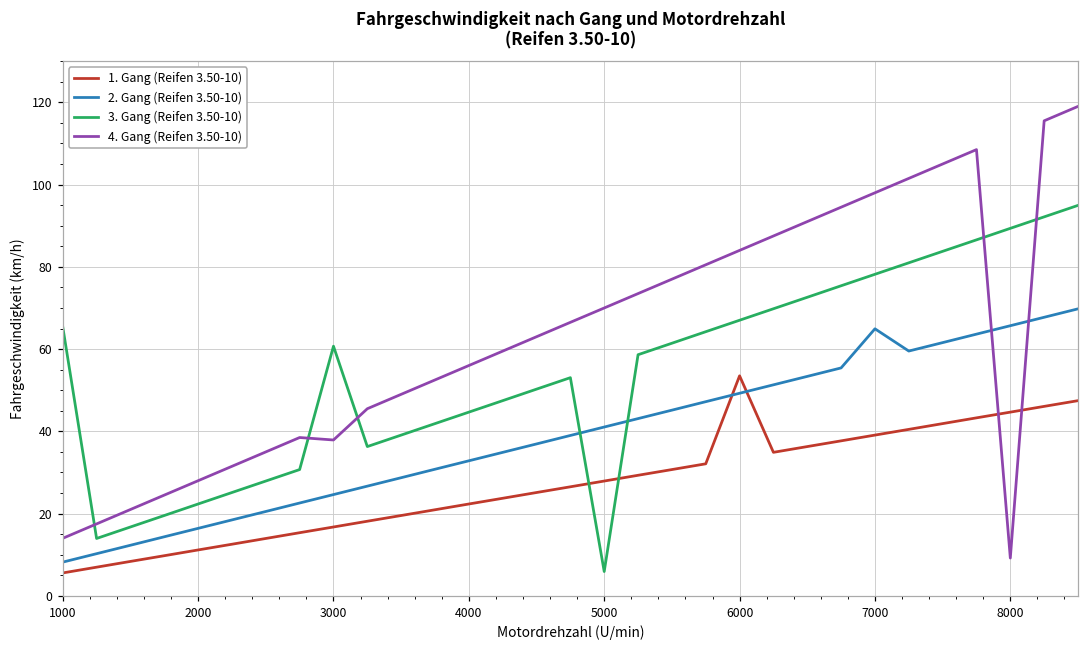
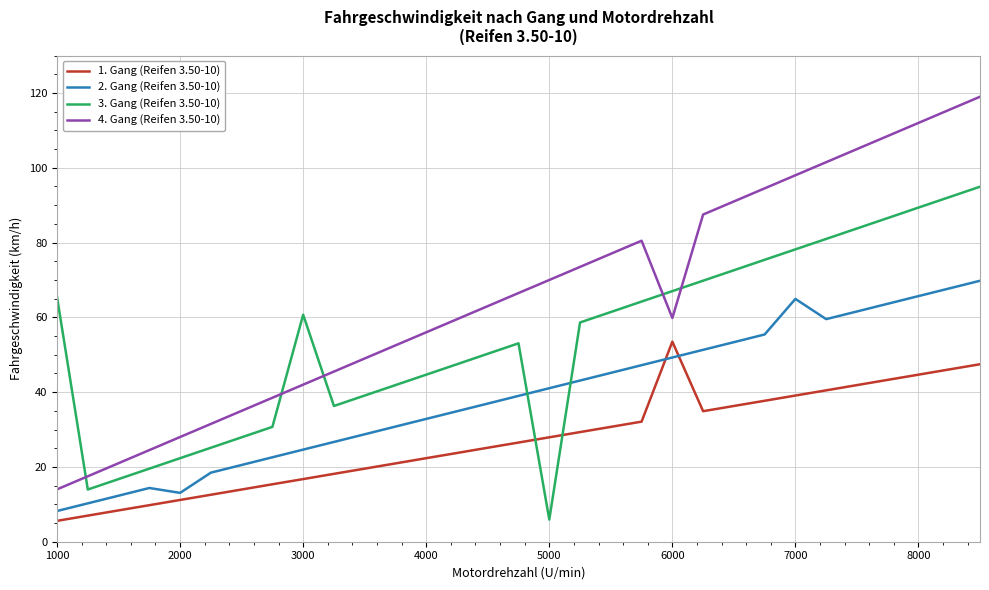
2. Gang (Reifen 3.50-10), 2000: 16 -> 13
4. Gang (Reifen 3.50-10), 3000: 38 -> 42
4. Gang (Reifen 3.50-10), 6000: 84 -> 60
4. Gang (Reifen 3.50-10), 8000: 9 -> 112
